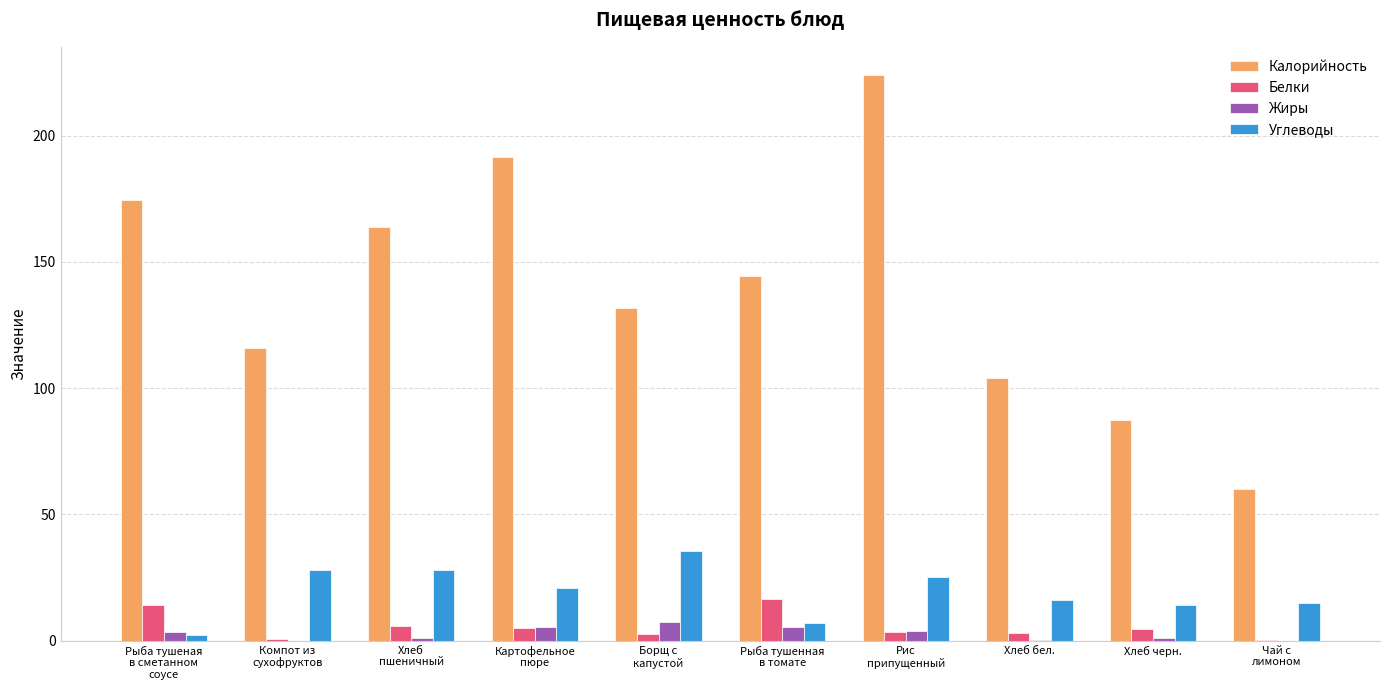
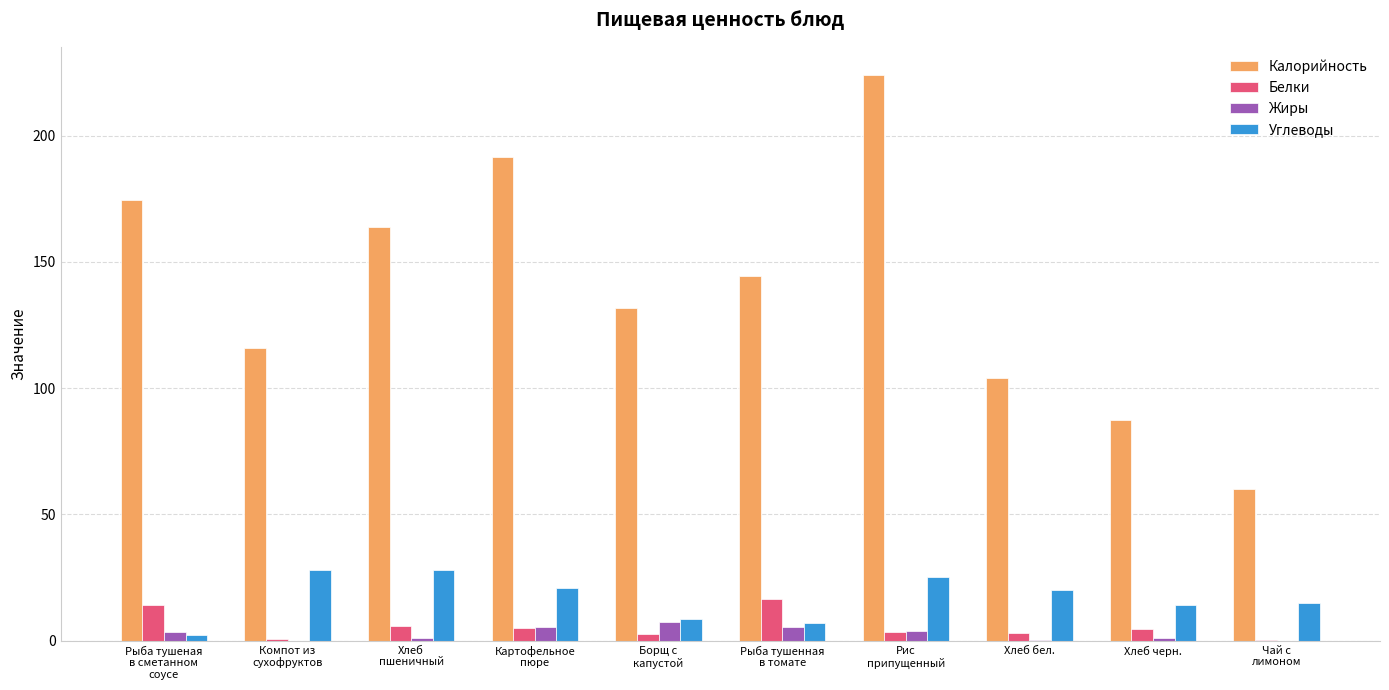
Углеводы, Борщ с капустой: 36 -> 8
Углеводы, Хлеб бел.: 16 -> 20
